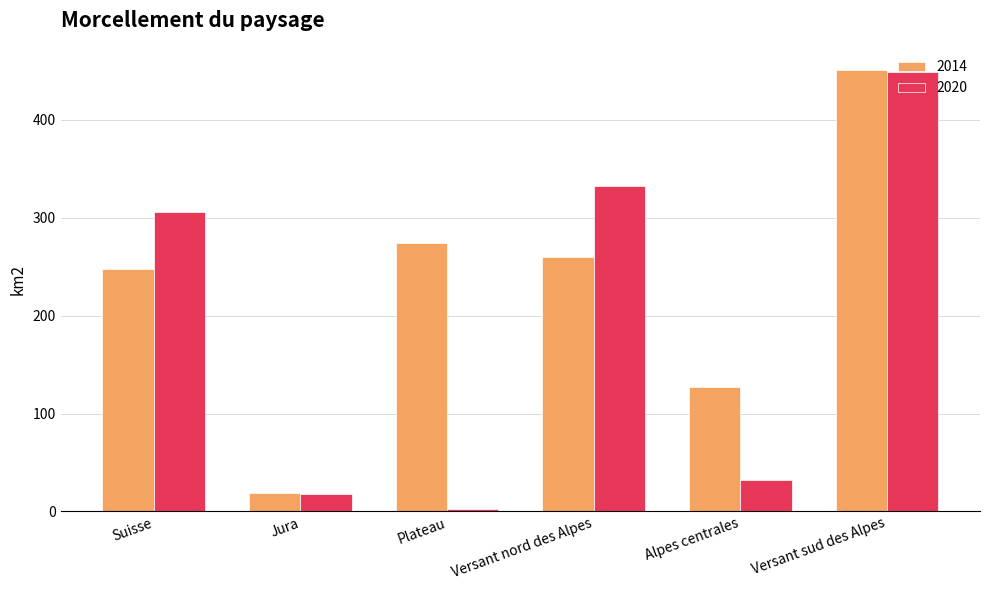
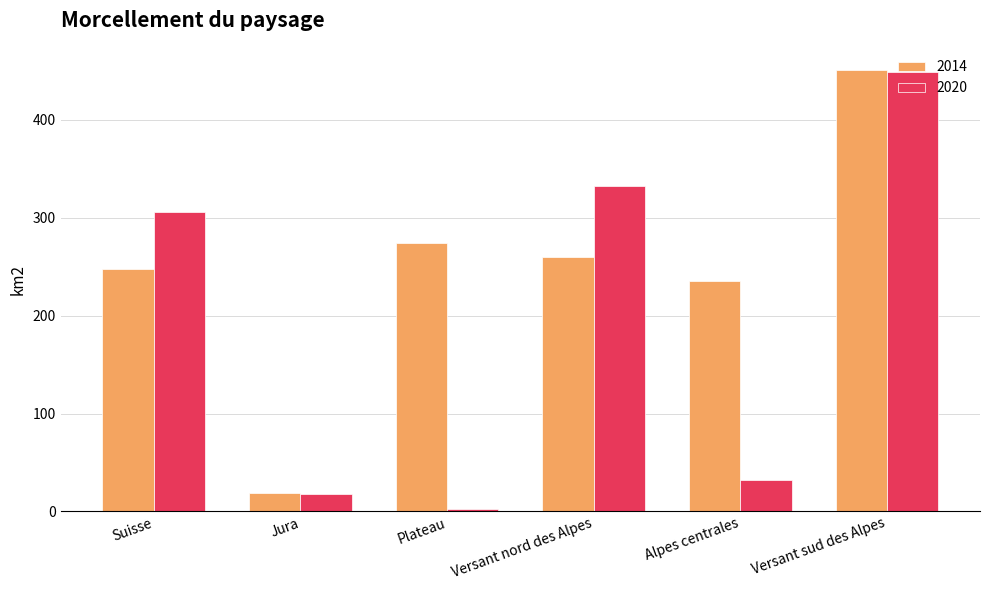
2014, Alpes centrales: 130 -> 240
